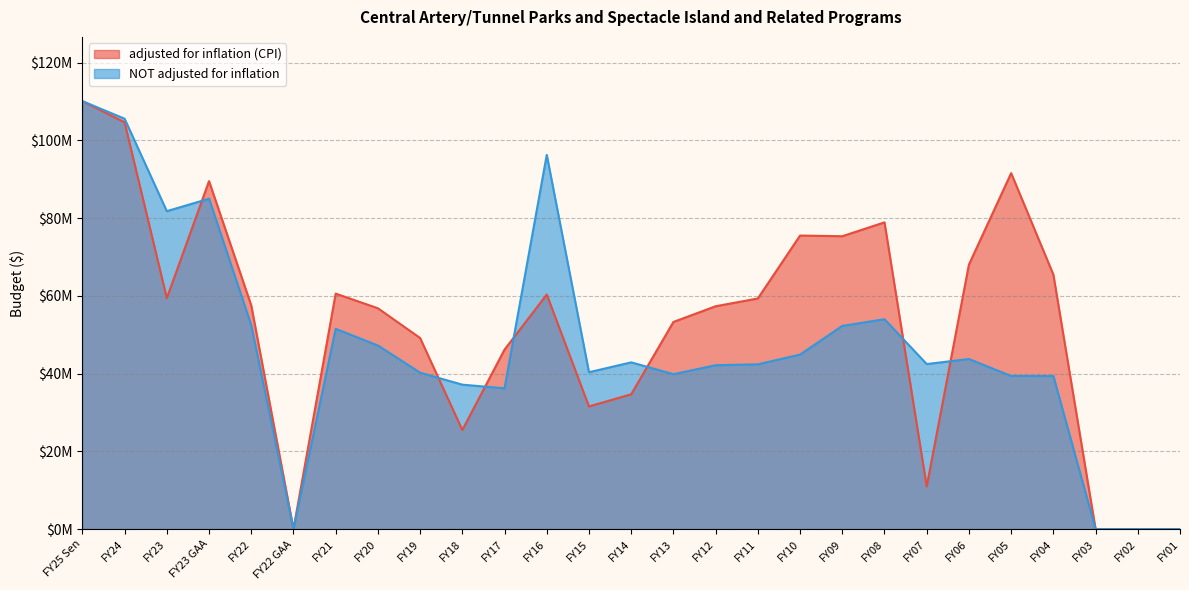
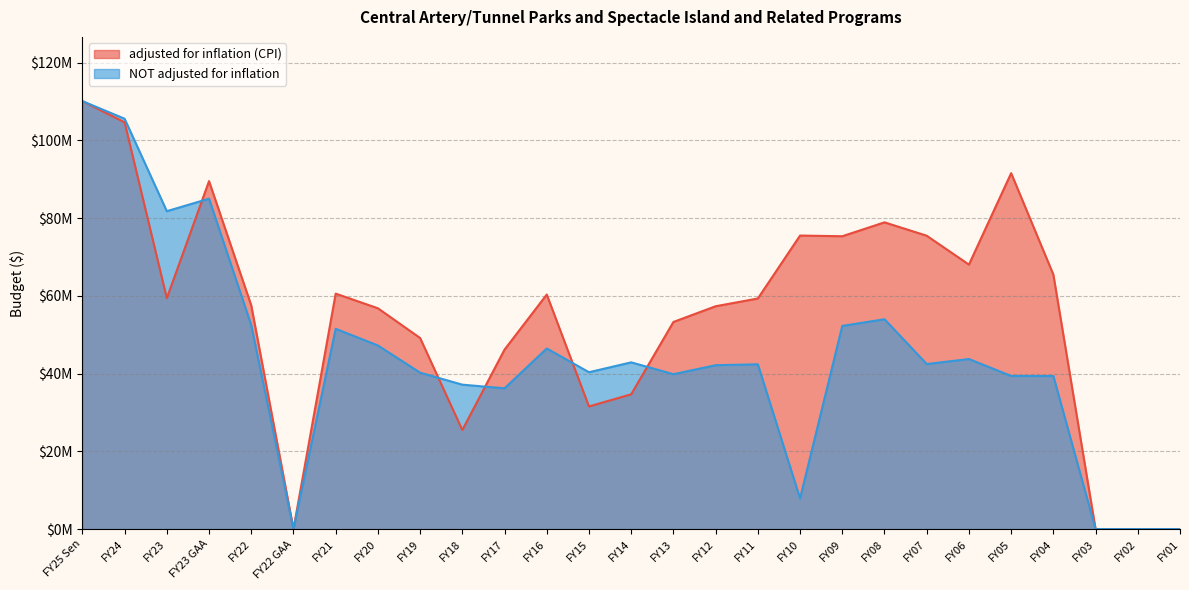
NOT adjusted for inflation, FY16: $96000000 -> $46000000
NOT adjusted for inflation, FY10: $45000000 -> $8000000
adjusted for inflation (CPI), FY07: $11000000 -> $75000000
